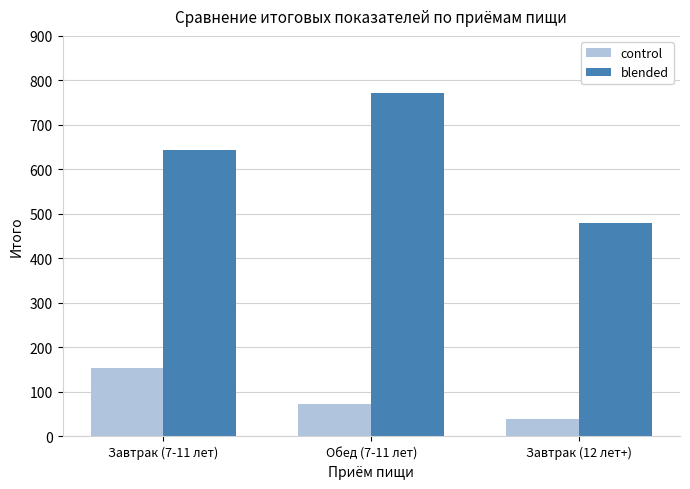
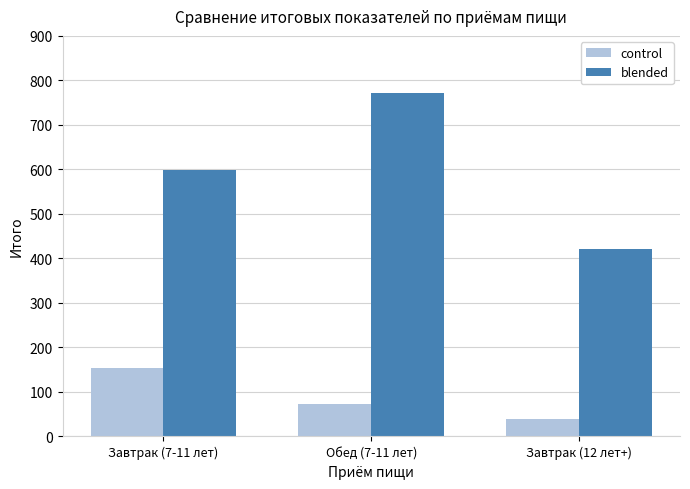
blended, Завтрак (7-11 лет): 640 -> 600
blended, Завтрак (12 лет+): 480 -> 420
